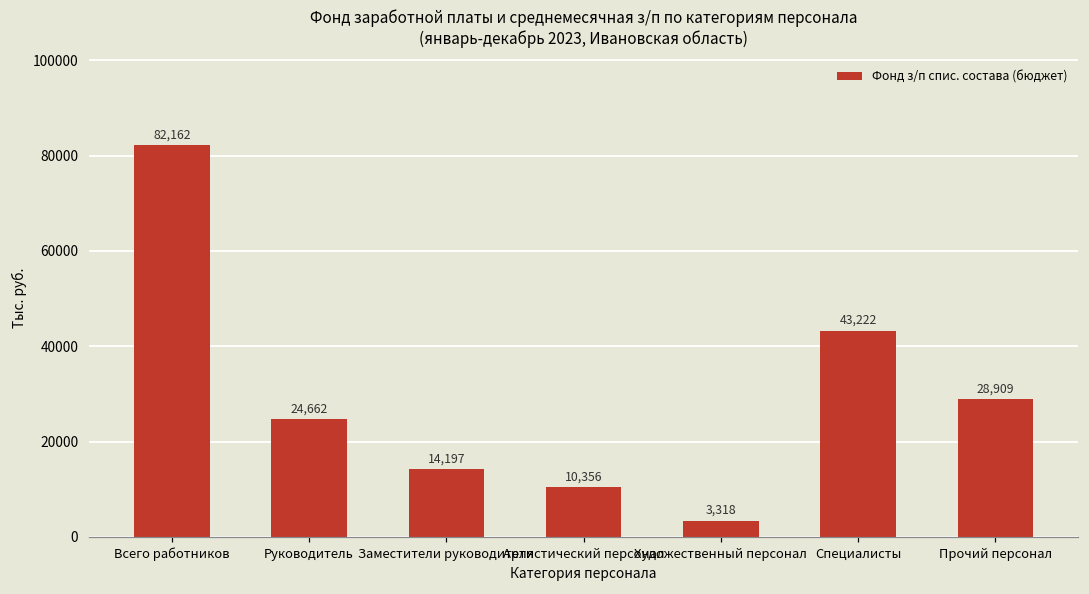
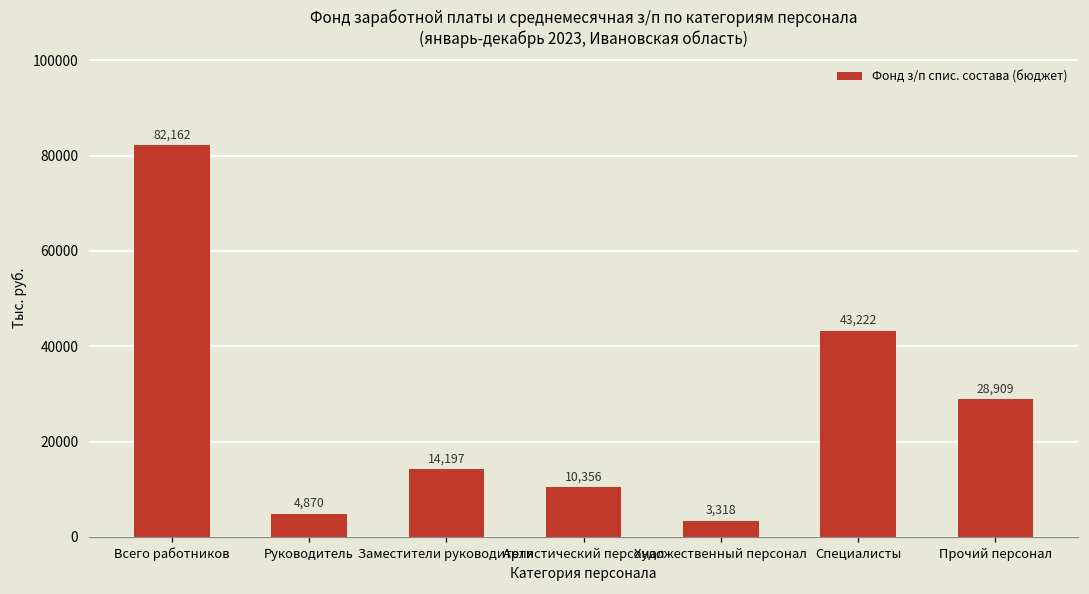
Руководитель: 24,662 -> 4,870
